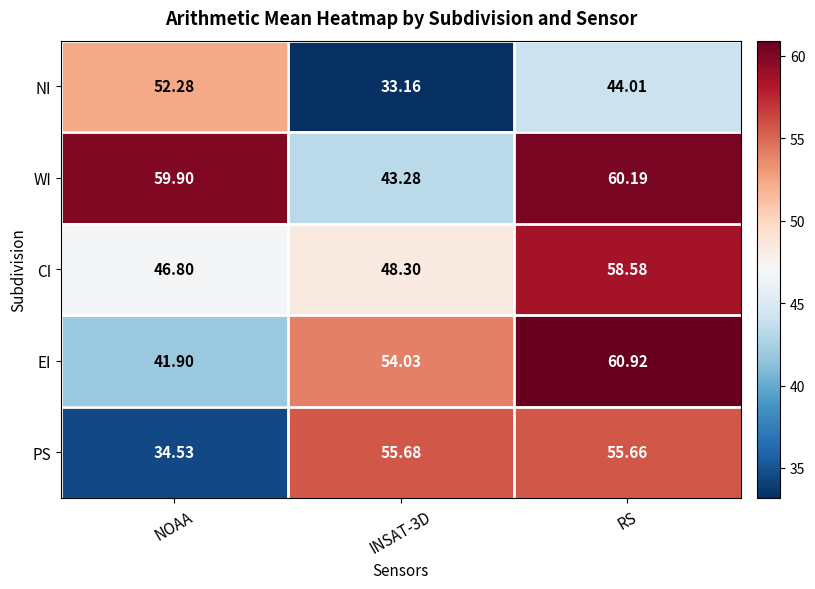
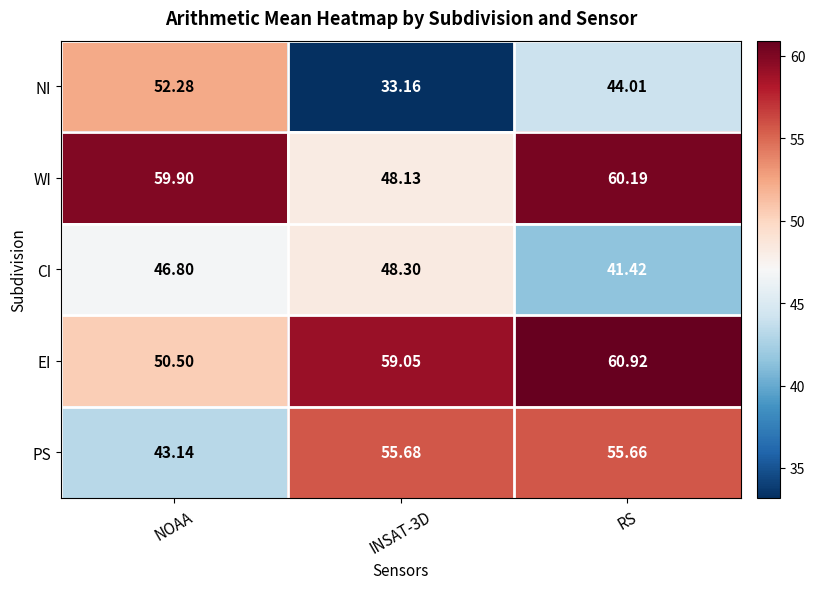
WI, INSAT-3D: 43.28 -> 48.13
CI, RS: 58.58 -> 41.42
EI, NOAA: 41.90 -> 50.50
EI, INSAT-3D: 54.03 -> 59.05
PS, NOAA: 34.53 -> 43.14
